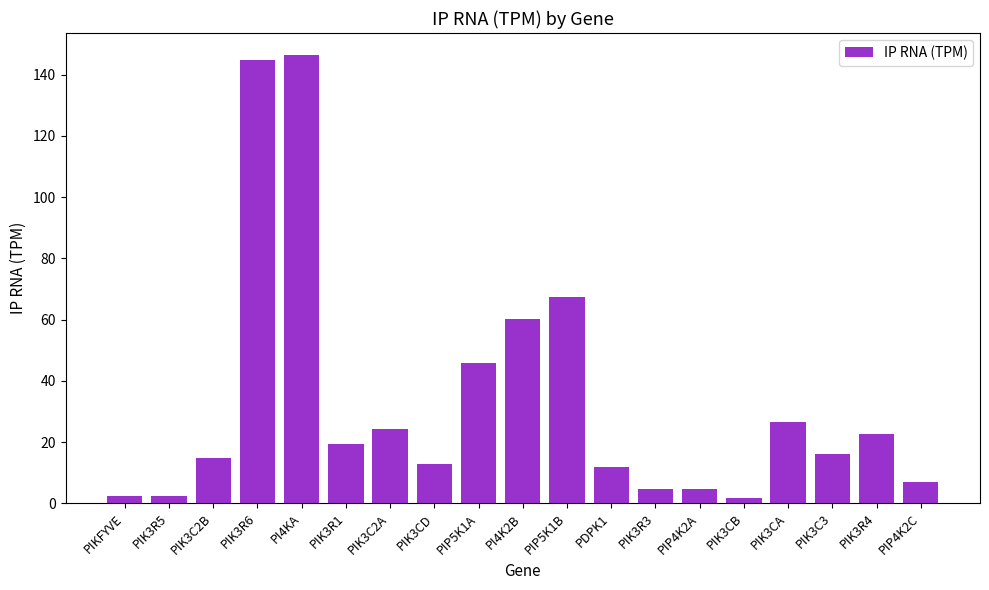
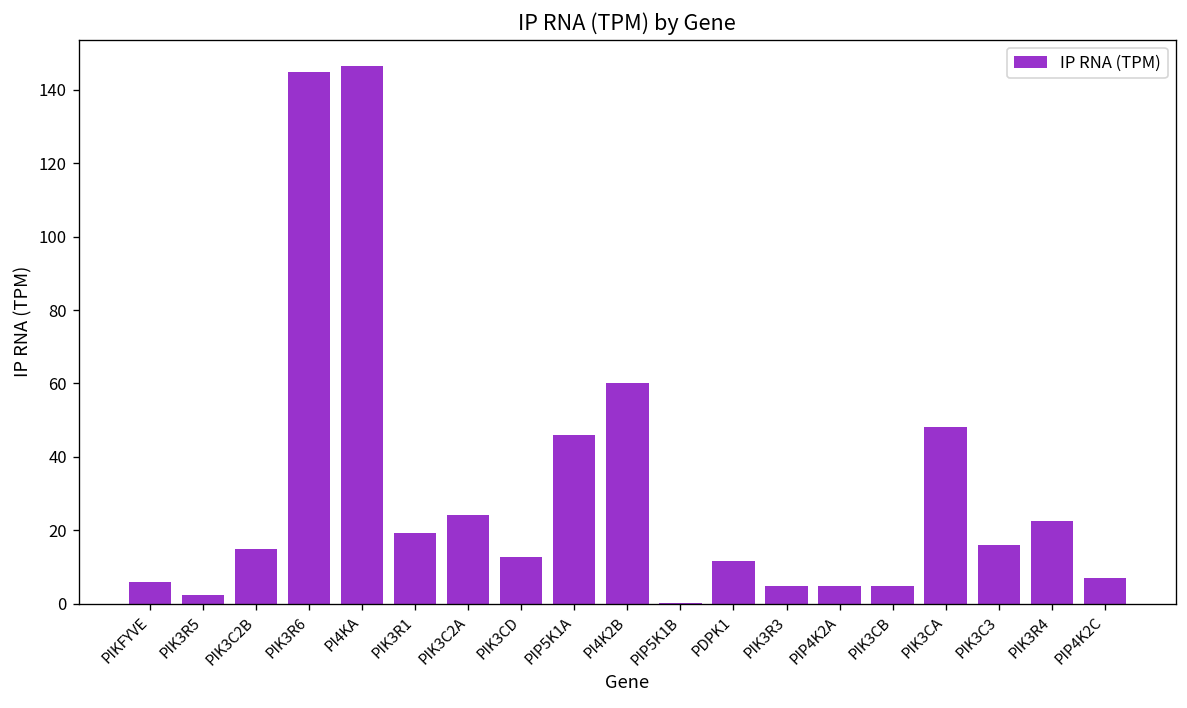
PIKFYVE: 2 -> 6
PIP5K1B: 67 -> 0
PIK3CB: 2 -> 5
PIK3CA: 27 -> 48
